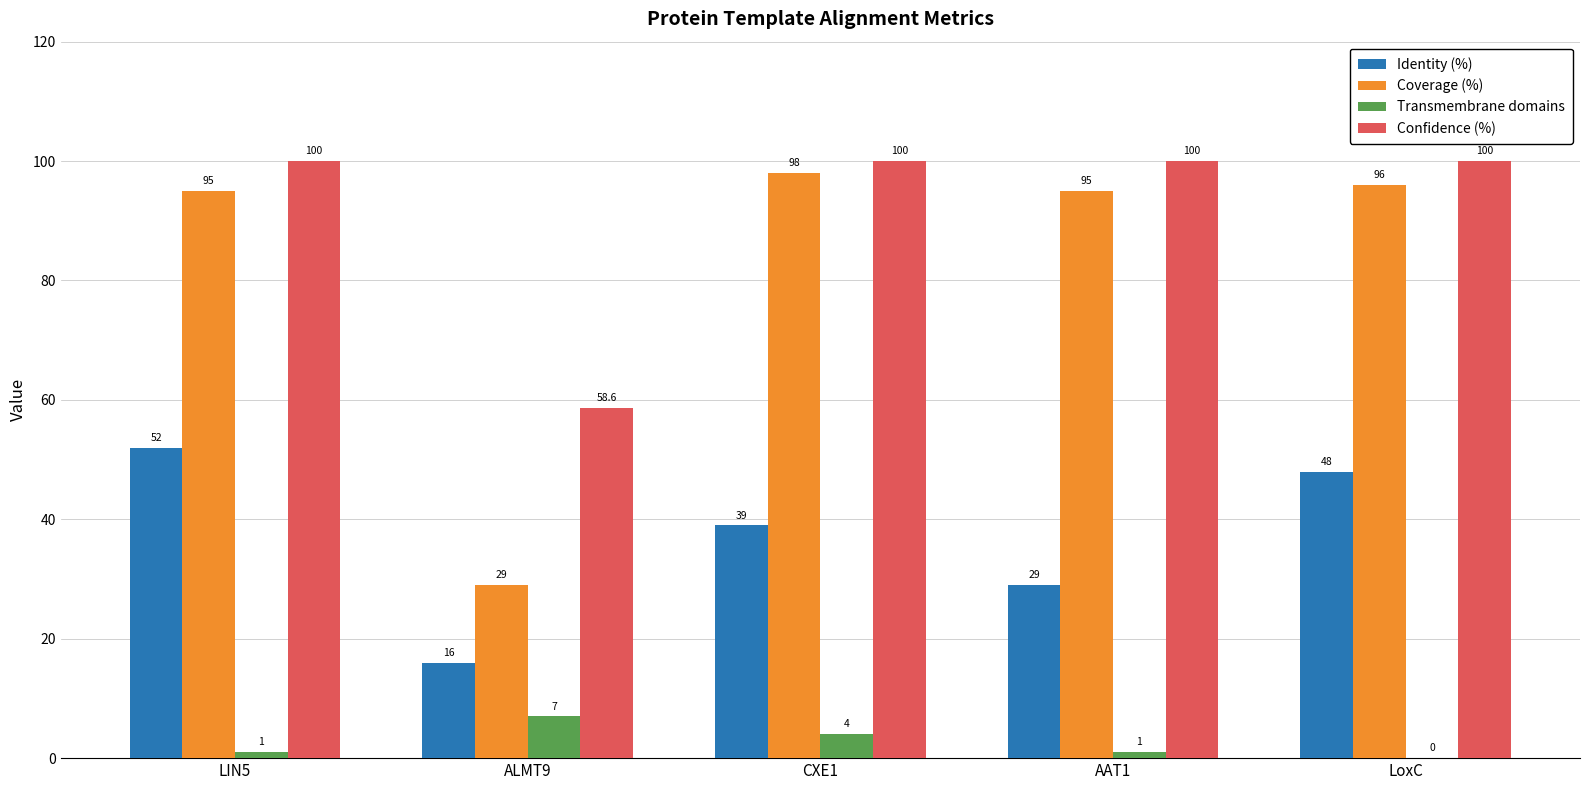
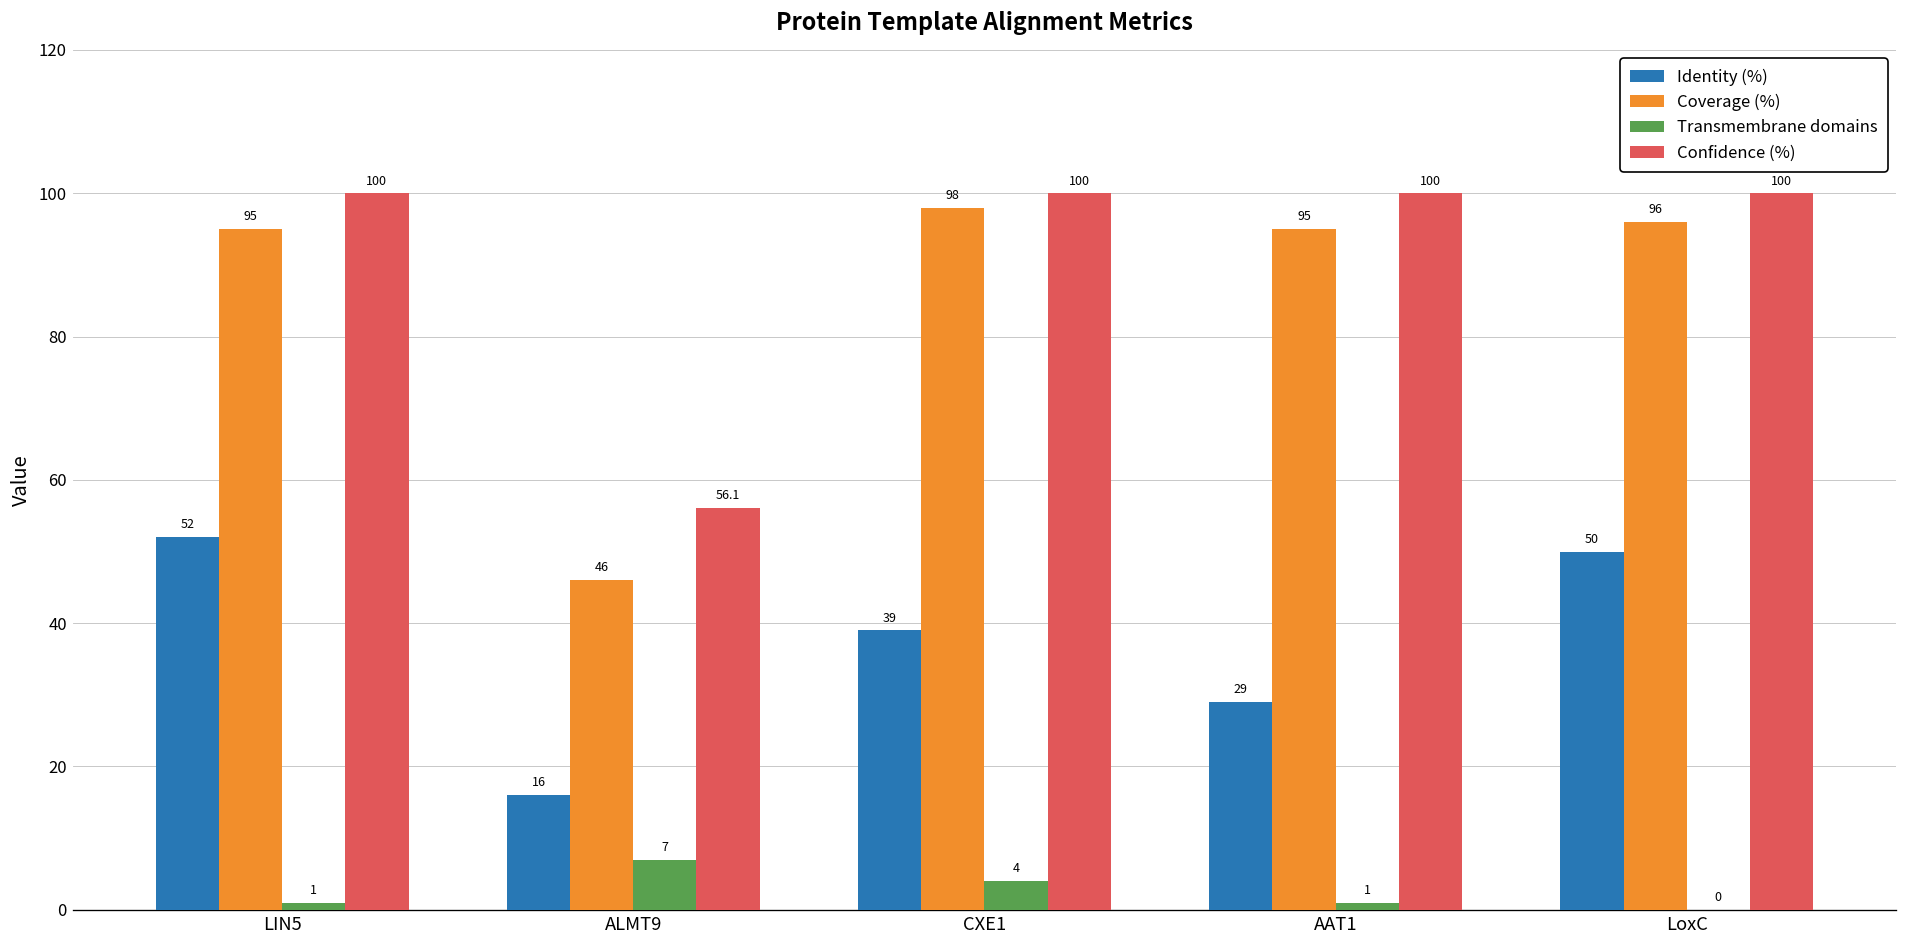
Coverage (%), ALMT9: 29 -> 46
Confidence (%), ALMT9: 58.6 -> 56.1
Identity (%), LoxC: 48 -> 50
